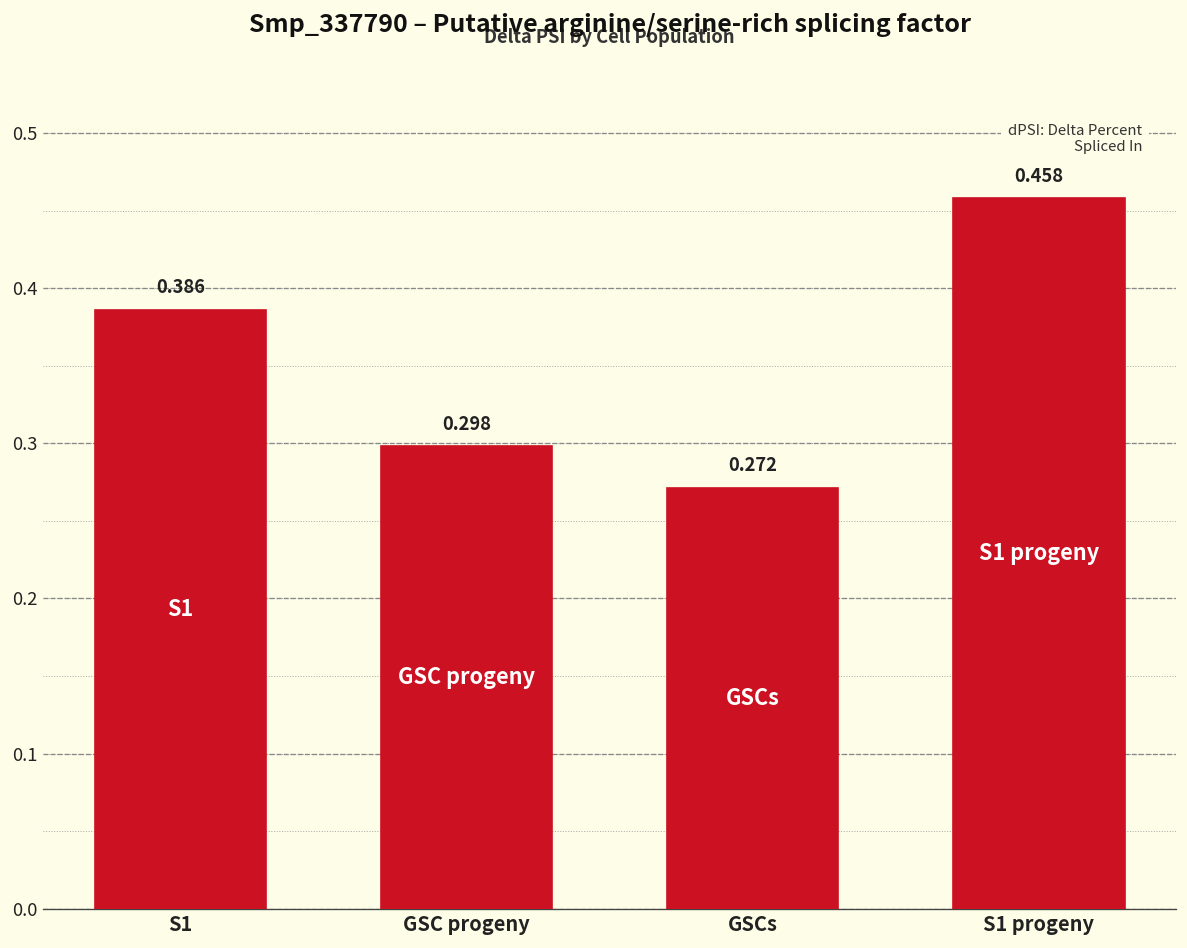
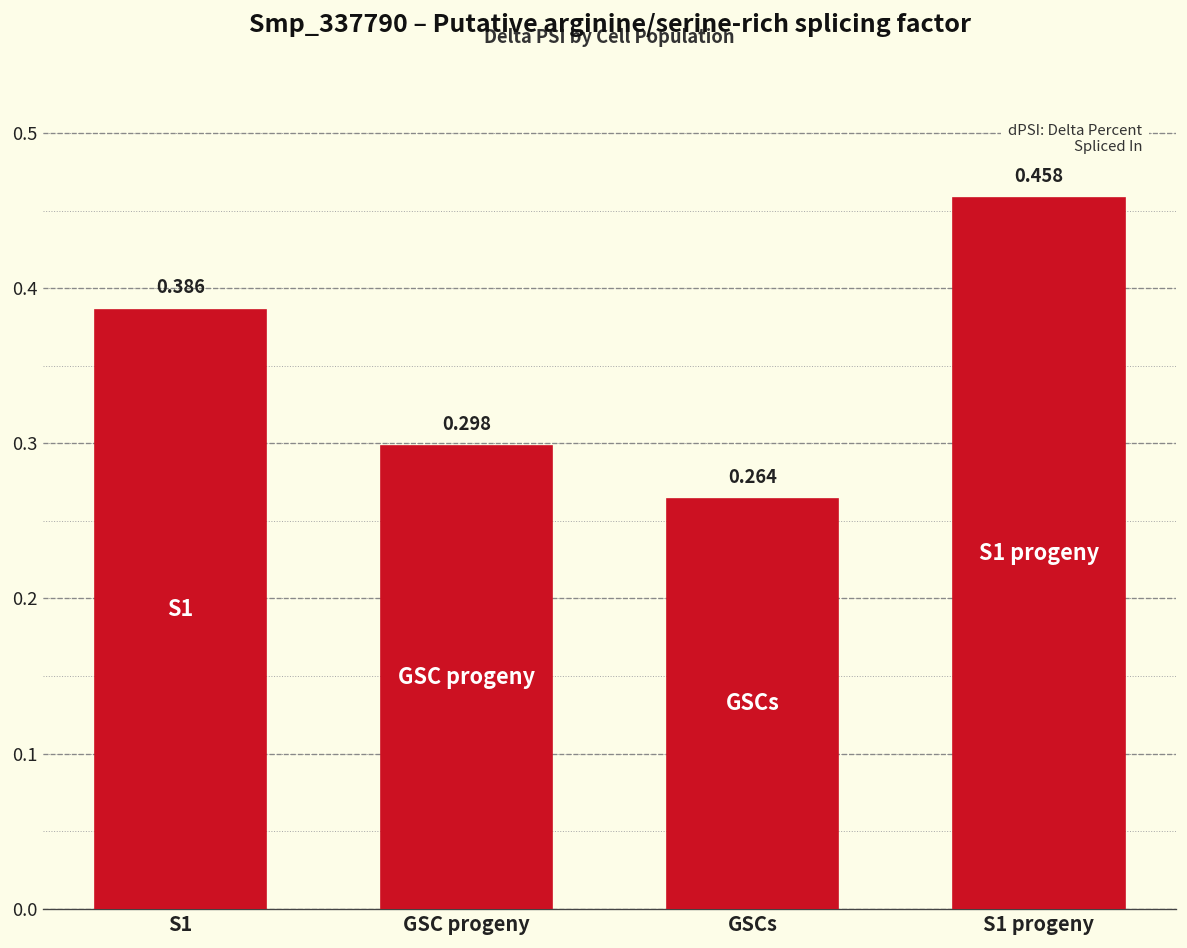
GSCs: 0.272 -> 0.264
